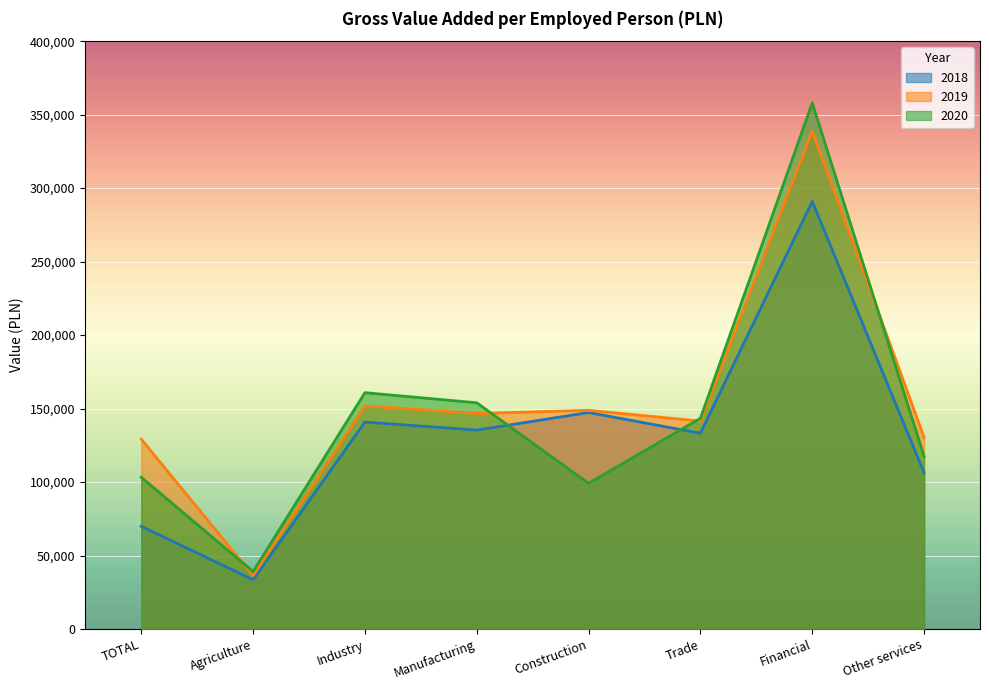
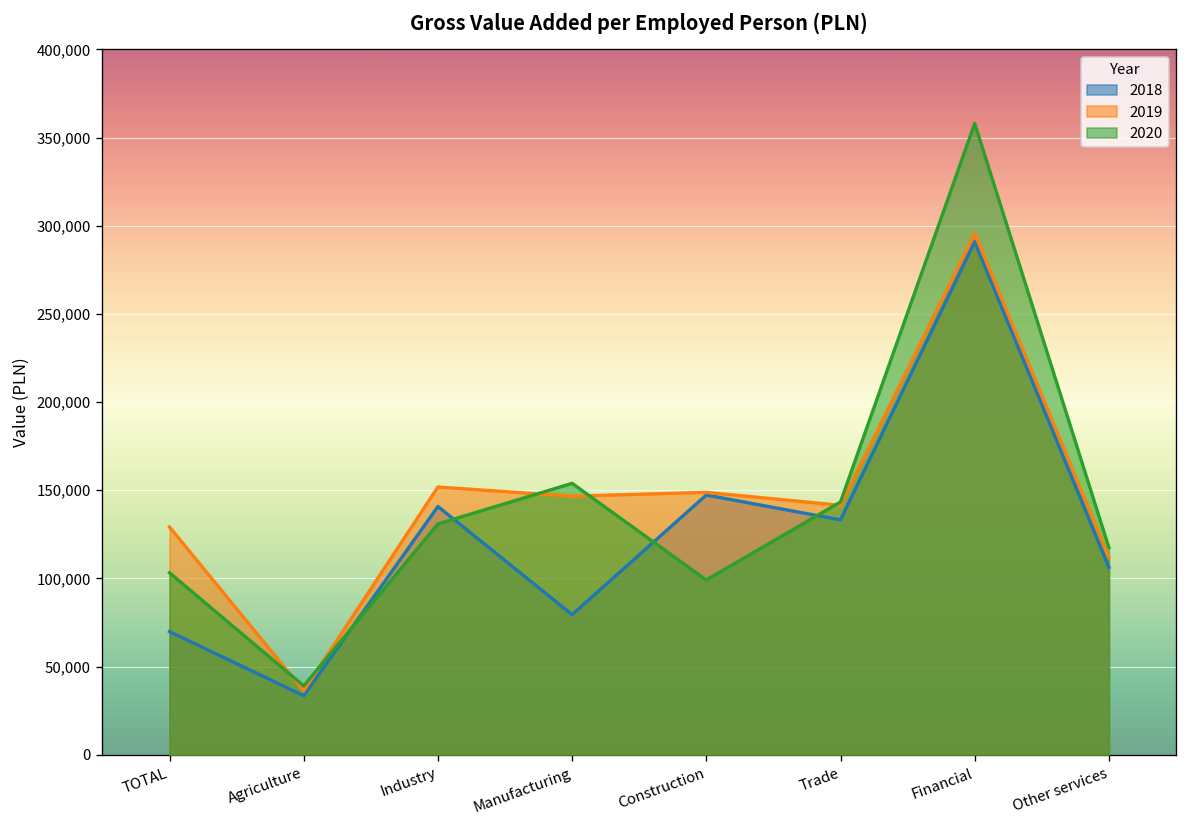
2020, Industry: 161,000 -> 131,000
2018, Manufacturing: 135,000 -> 79,000
2019, Financial: 339,000 -> 296,000
2019, Other services: 130,000 -> 112,000
